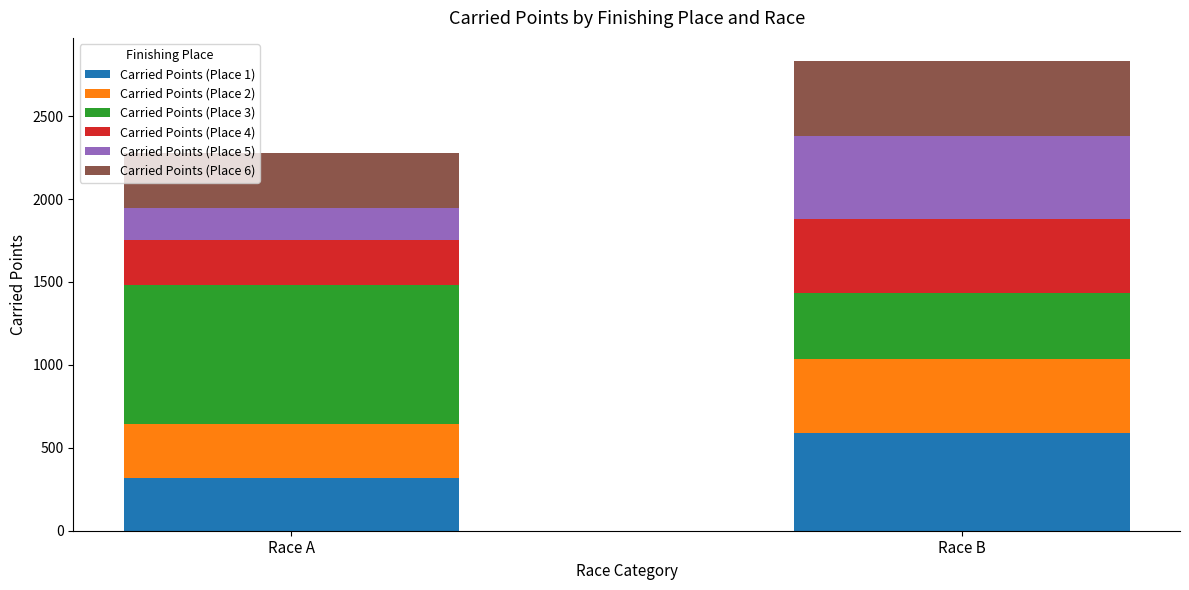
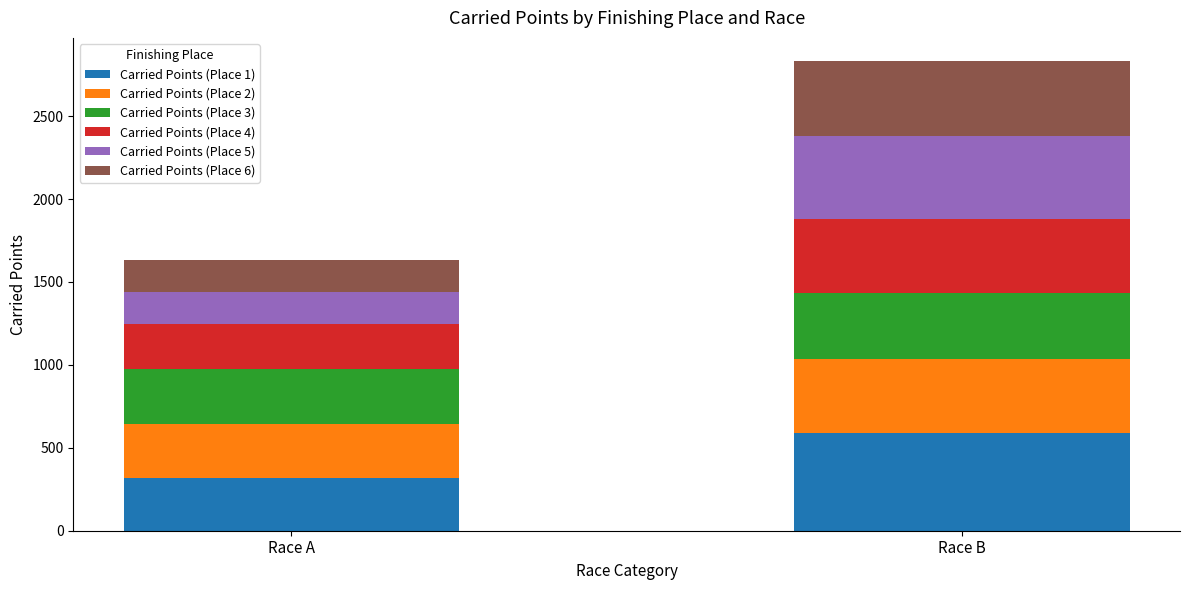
Carried Points (Place 3), Race A: 840 -> 330
Carried Points (Place 6), Race A: 330 -> 200
